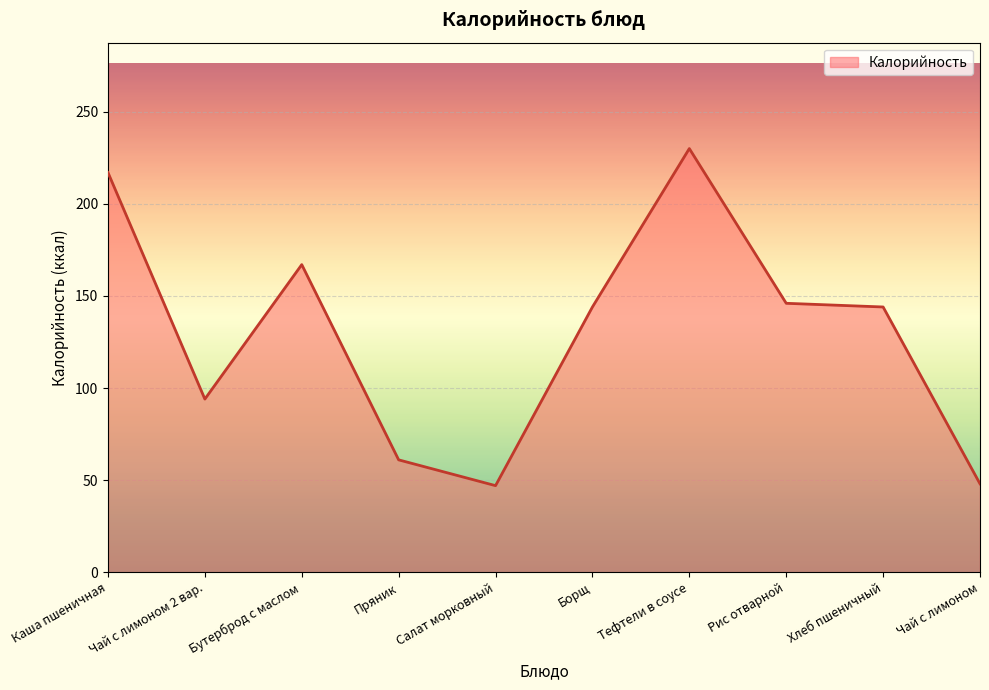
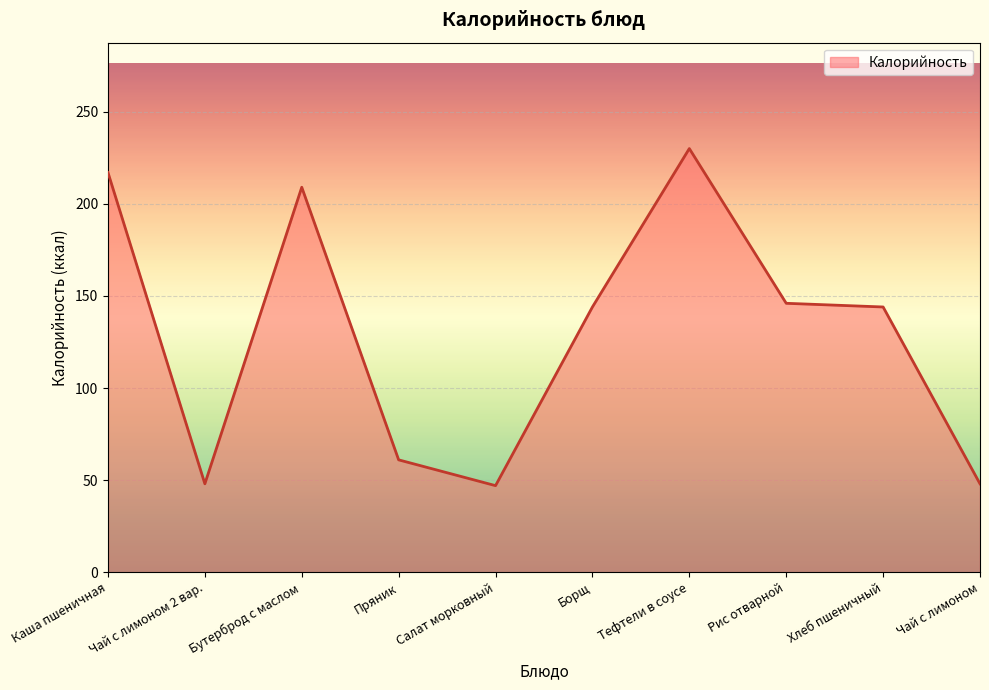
Чай с лимоном 2 вар.: 94 -> 48
Бутерброд с маслом: 167 -> 209
